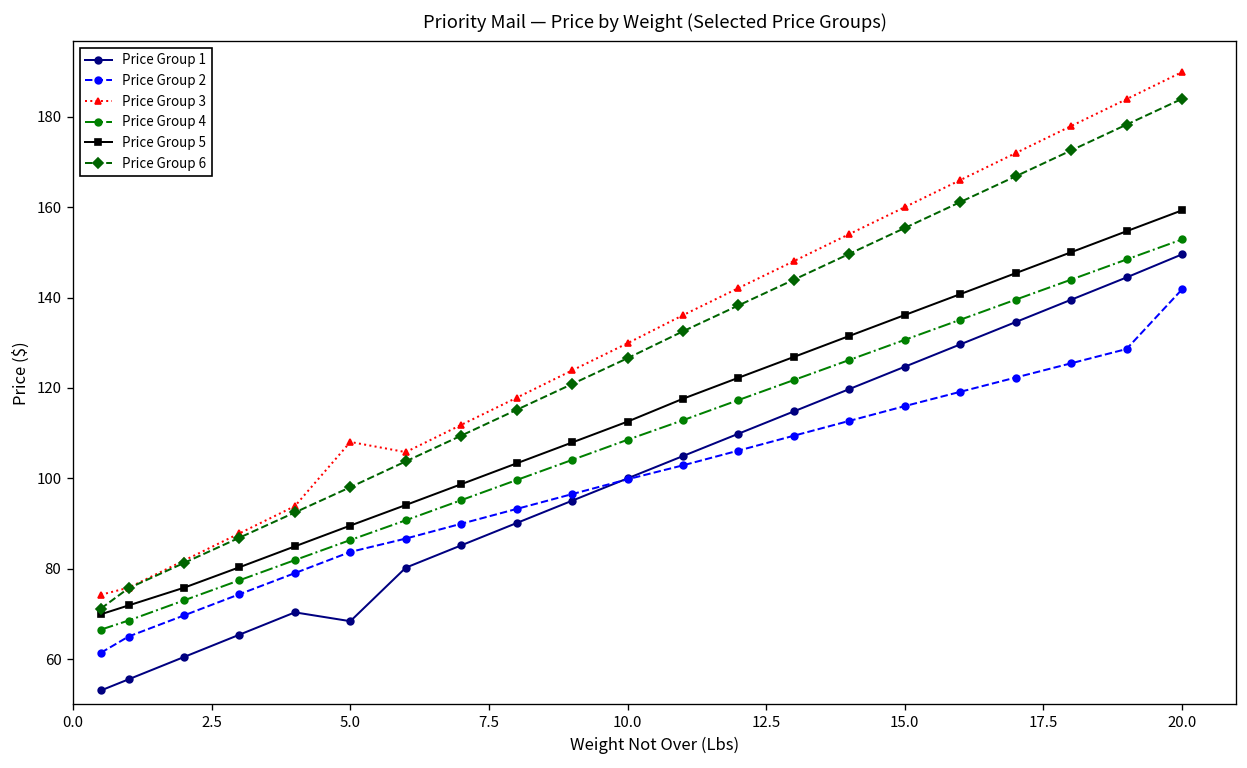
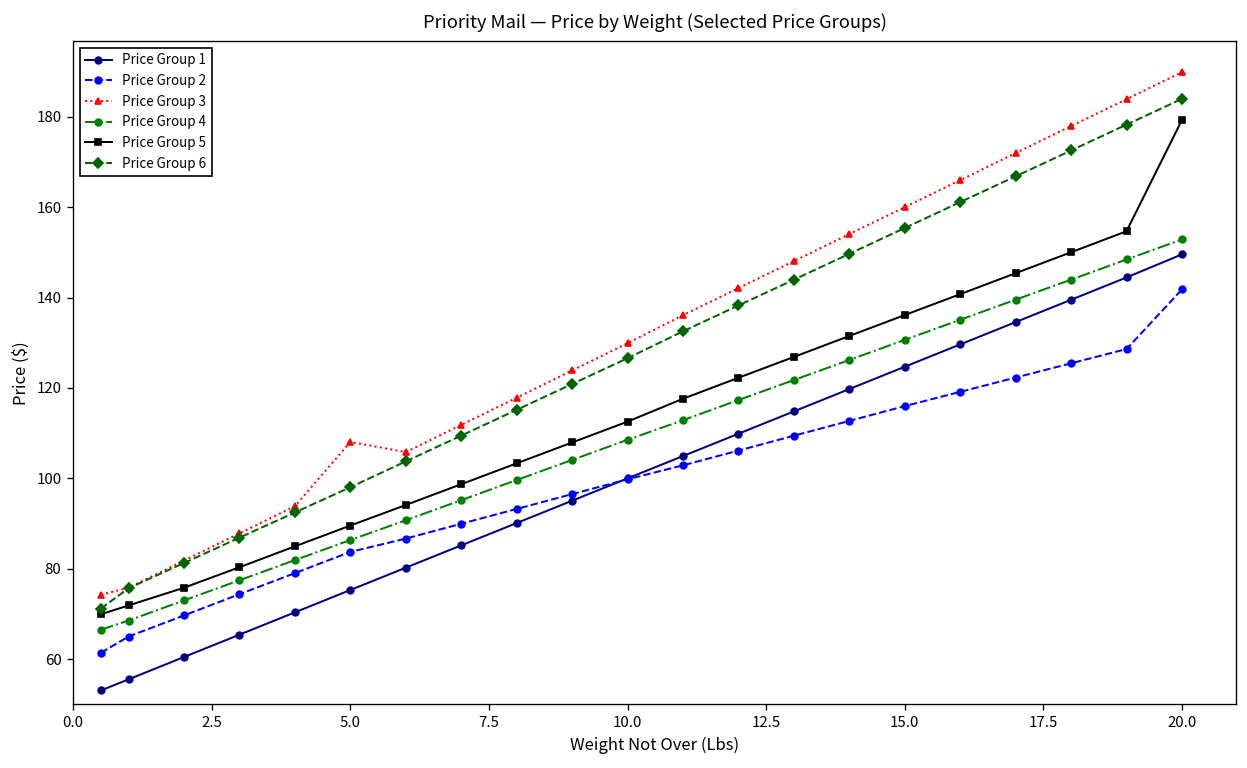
Price Group 1, 5.0: 68 -> 75
Price Group 5, 20.0: 159 -> 179
